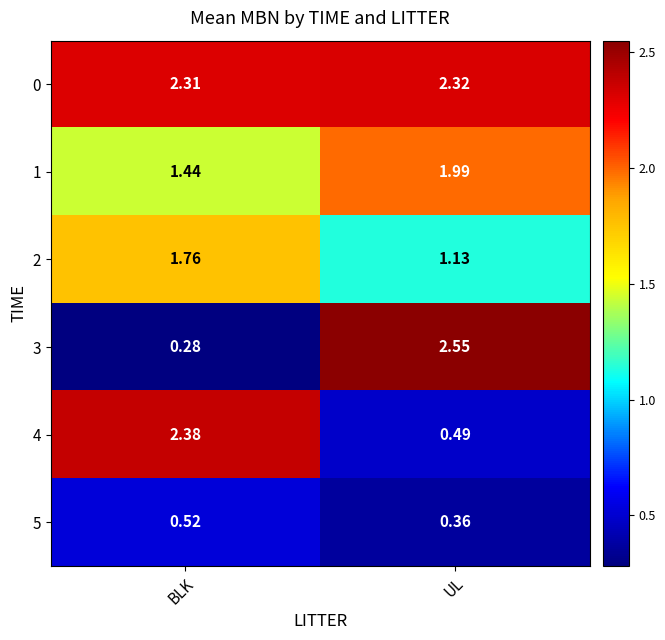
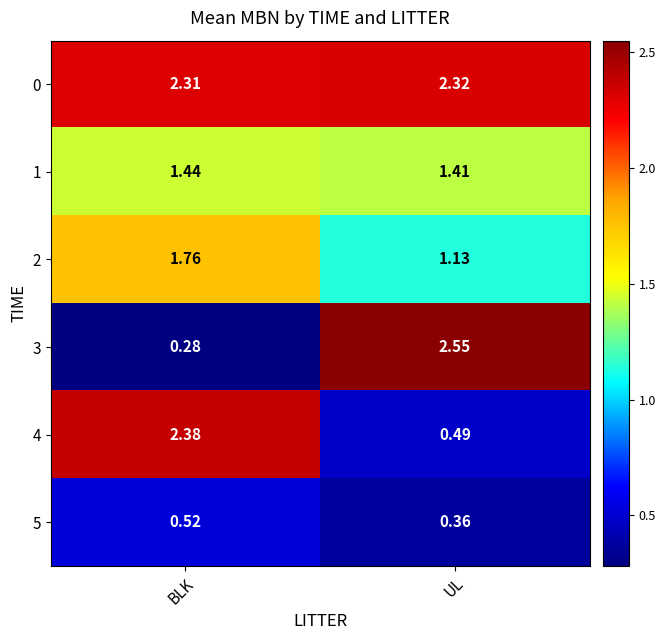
1, UL: 1.99 -> 1.41
